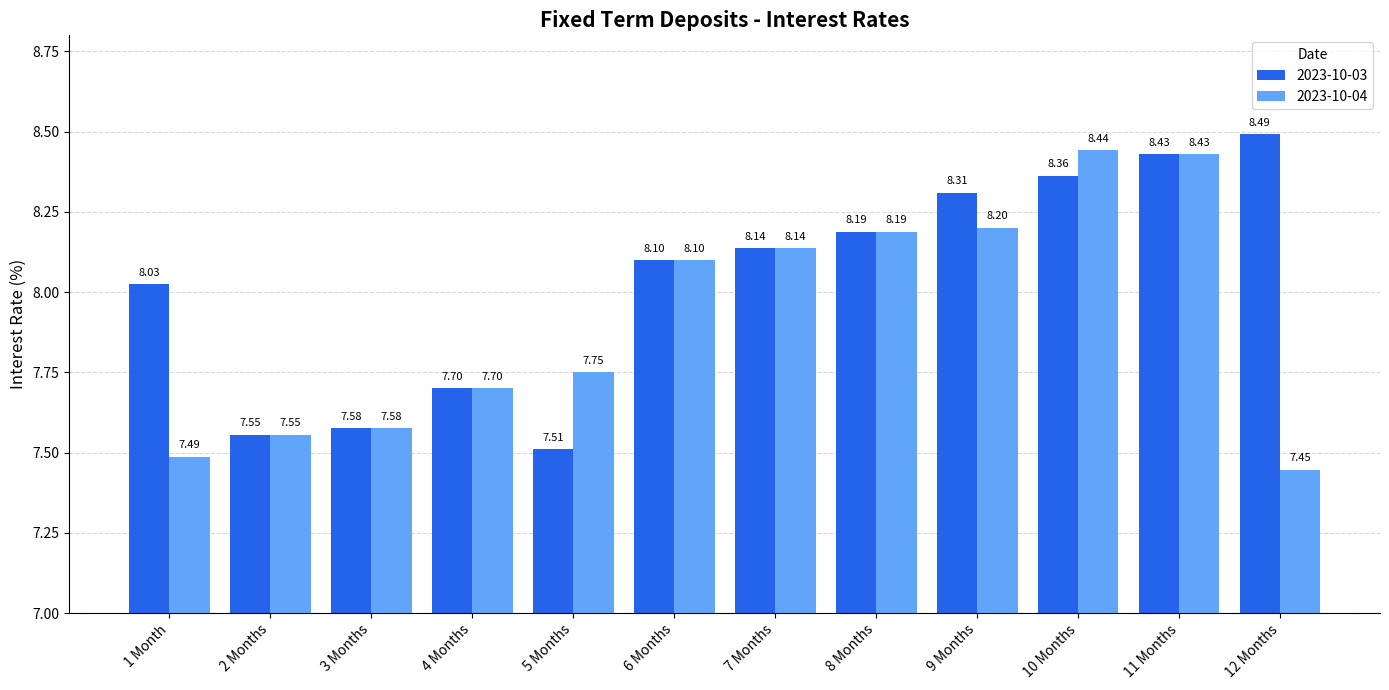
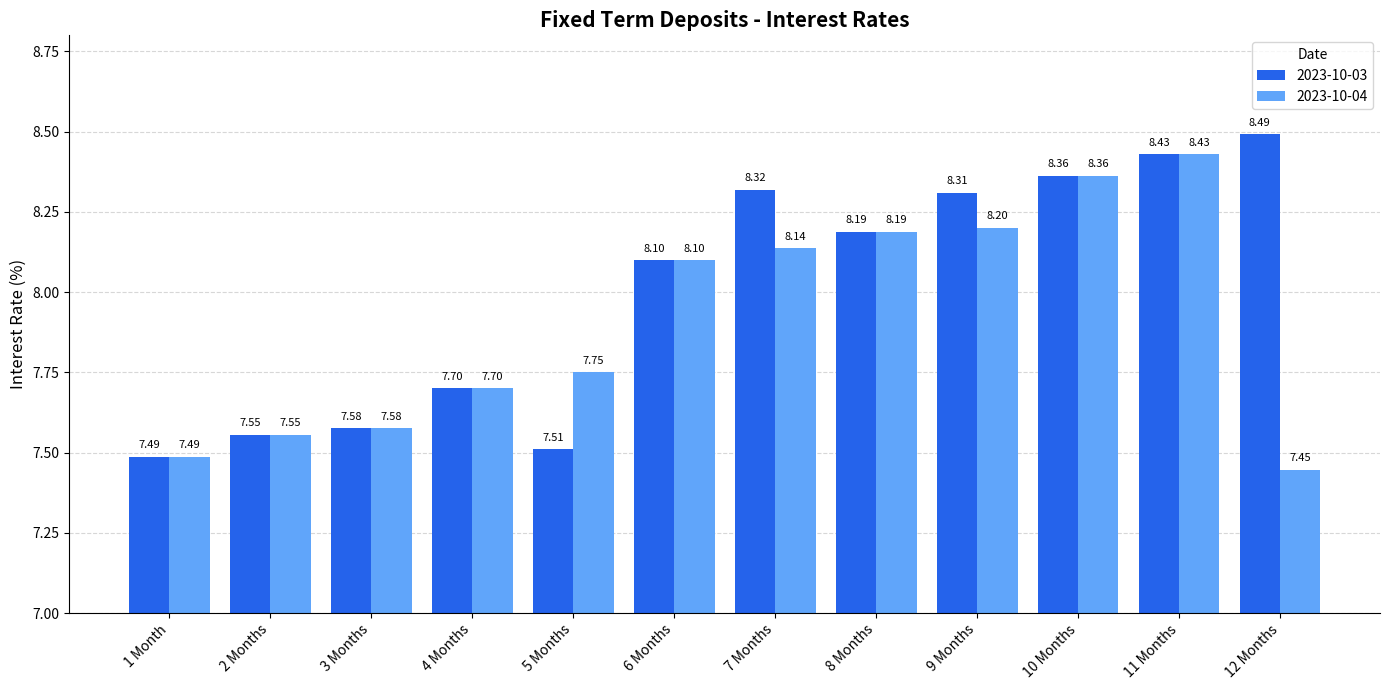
2023-10-03, 1 Month: 8.03 -> 7.49
2023-10-03, 7 Months: 8.14 -> 8.32
2023-10-04, 10 Months: 8.44 -> 8.36
